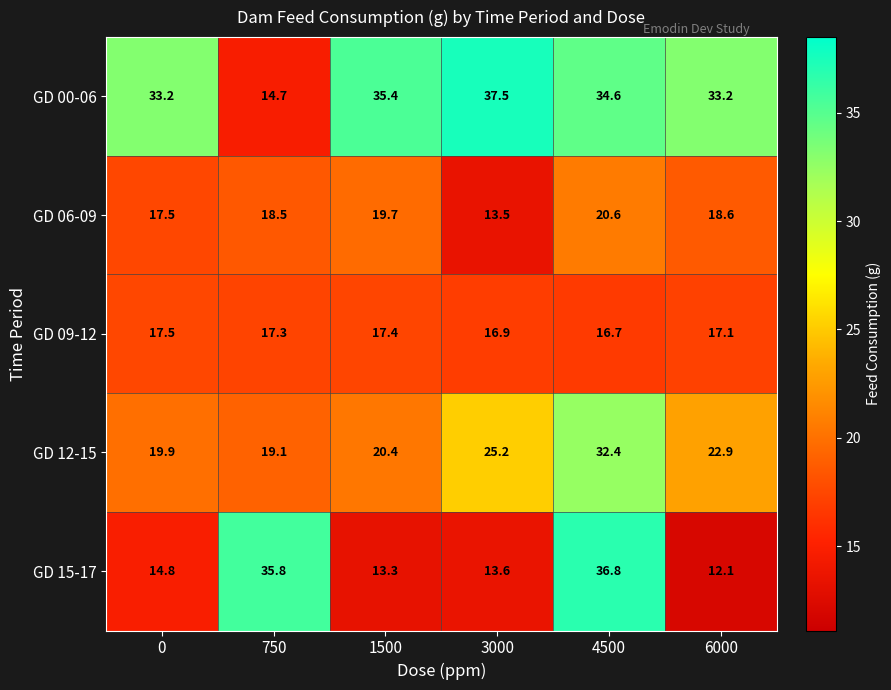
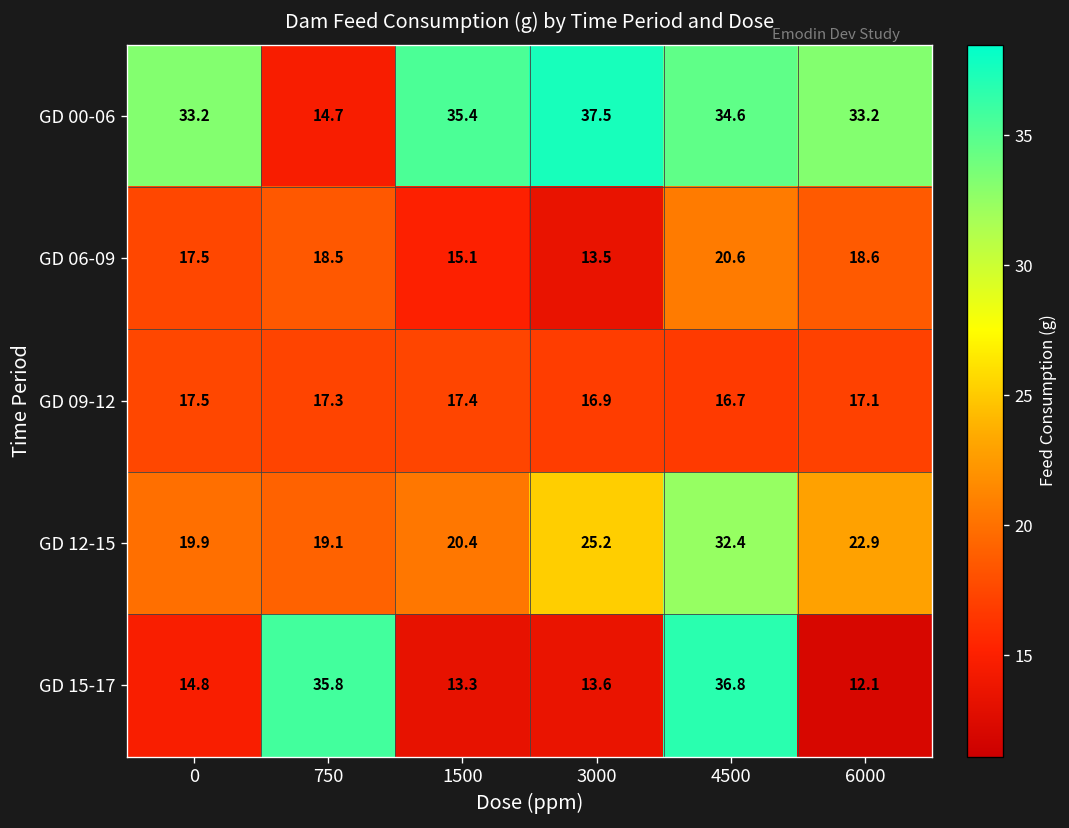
GD 06-09, 1500: 19.7 -> 15.1
